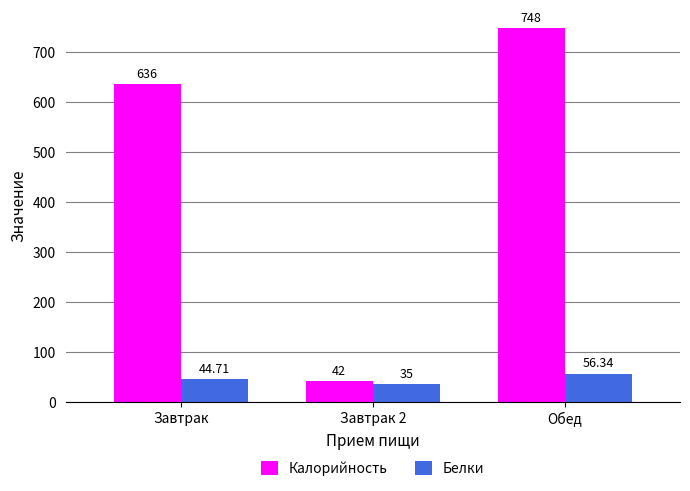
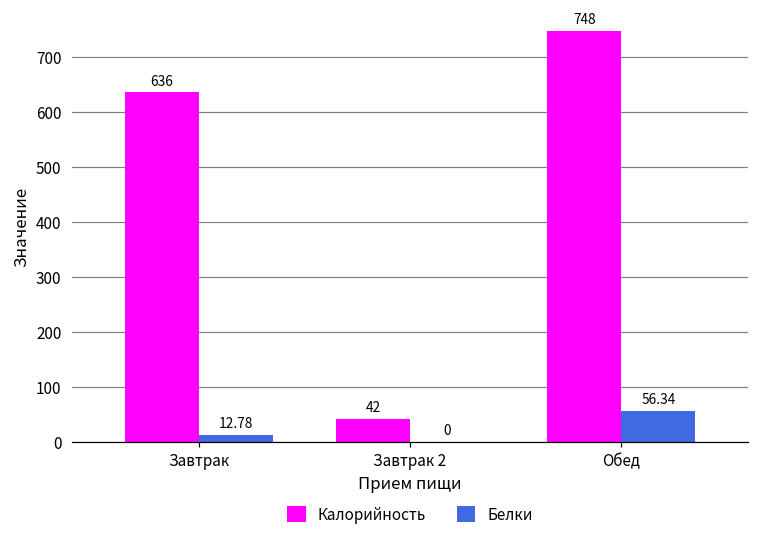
Белки, Завтрак: 44.71 -> 12.78
Белки, Завтрак 2: 35 -> 0
